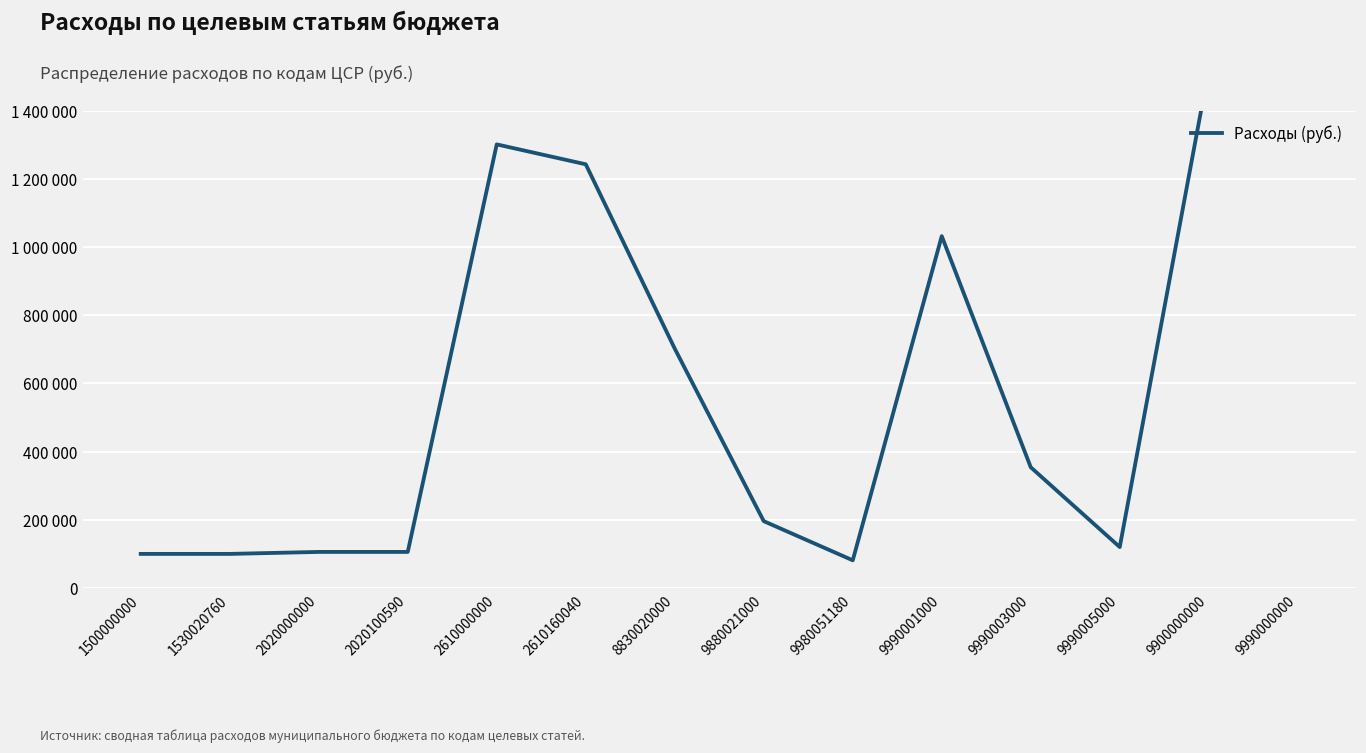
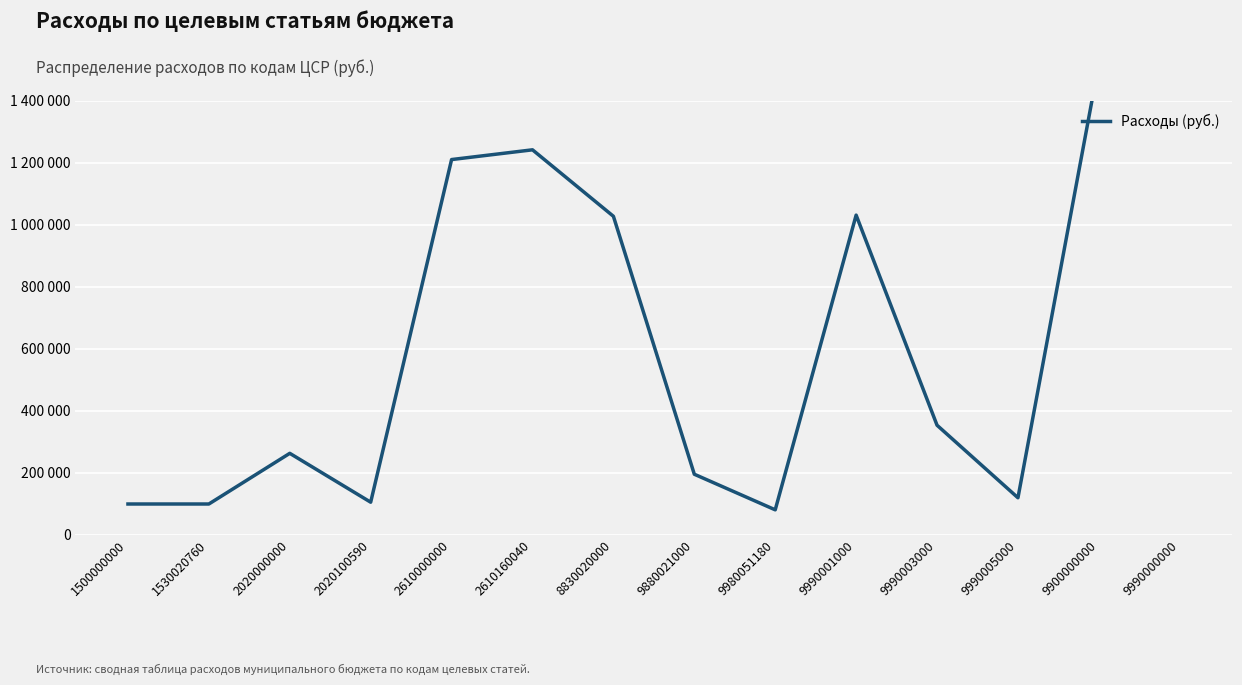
2020000000: 110000 -> 260000
2610000000: 1300000 -> 1210000
8830020000: 700000 -> 1030000
